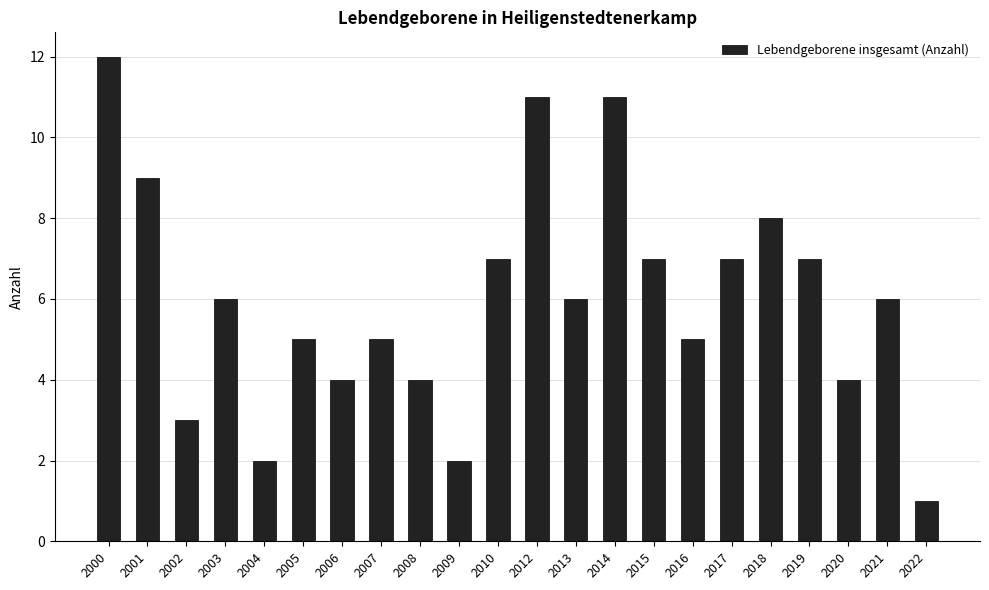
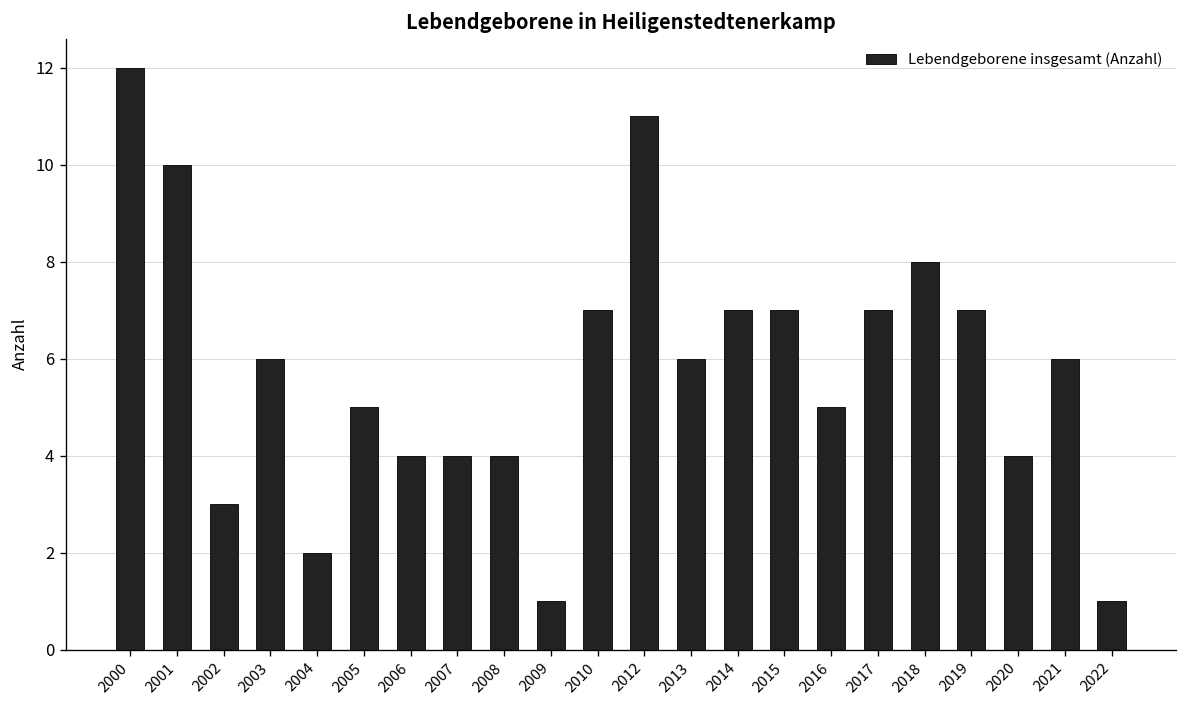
2001: 9 -> 10
2007: 5 -> 4
2009: 2 -> 1
2014: 11 -> 7
